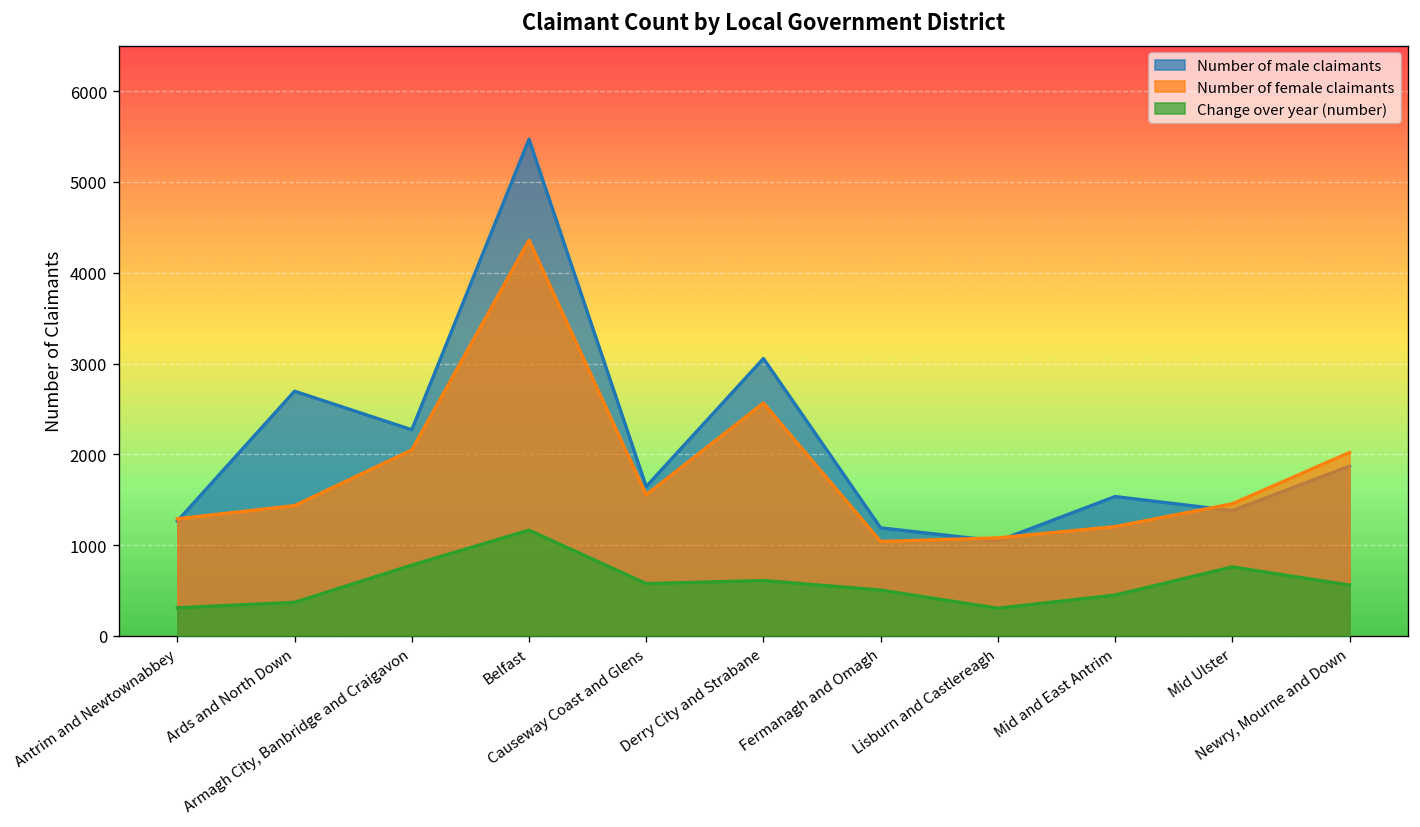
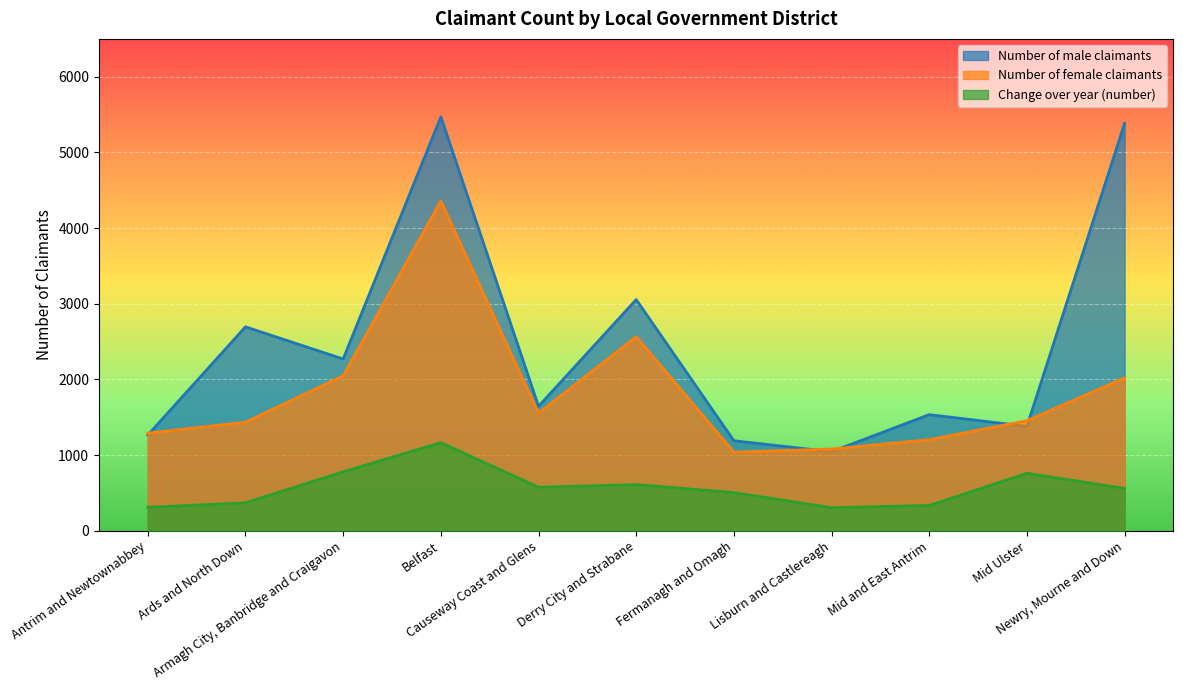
Change over year (number), Mid and East Antrim: 500 -> 300
Number of male claimants, Newry, Mourne and Down: 1900 -> 5400
